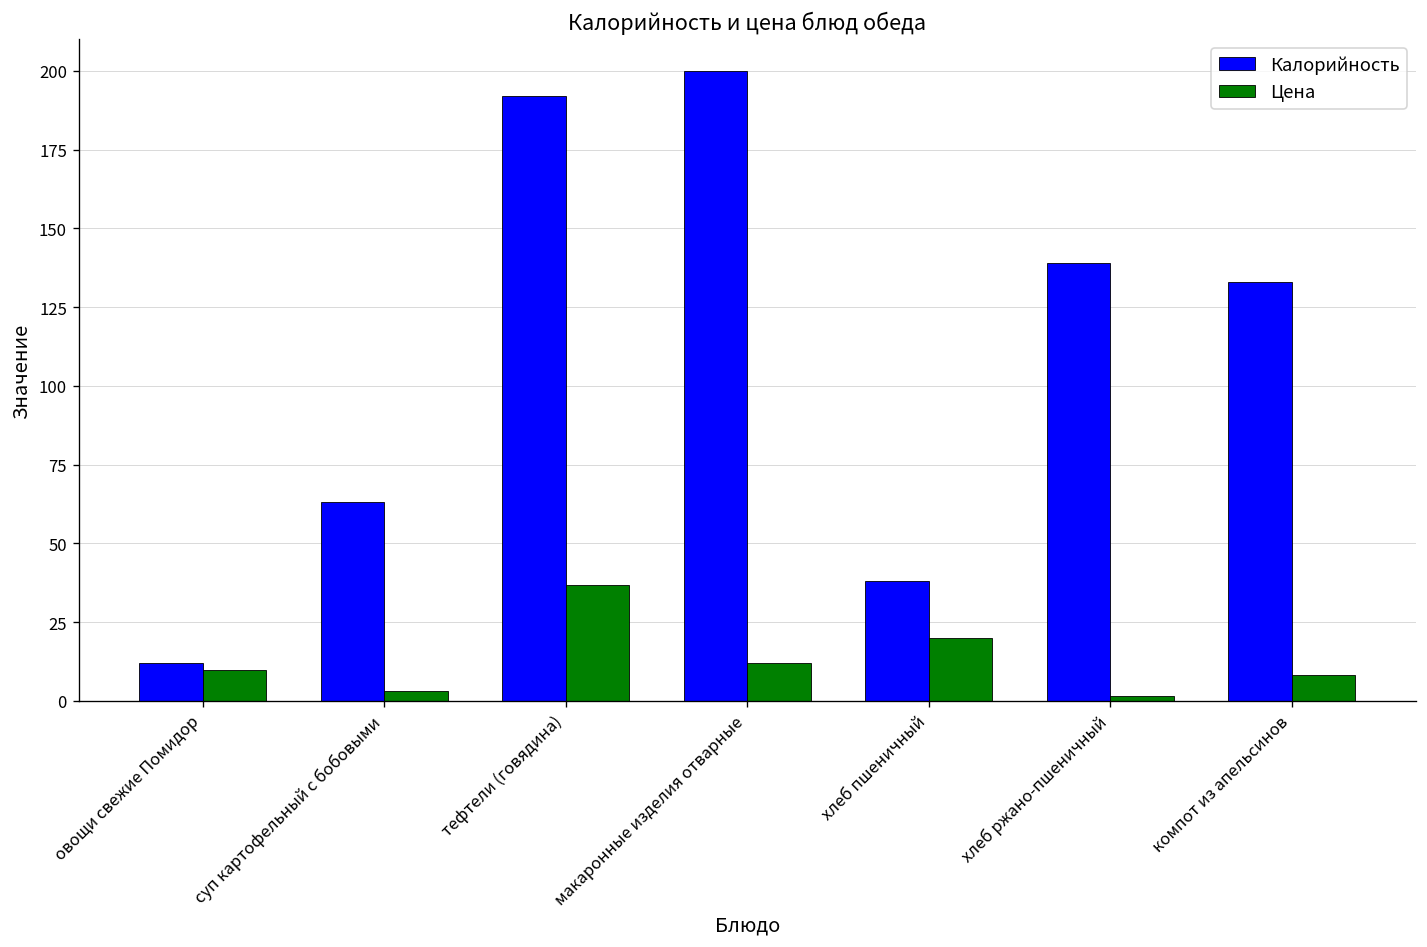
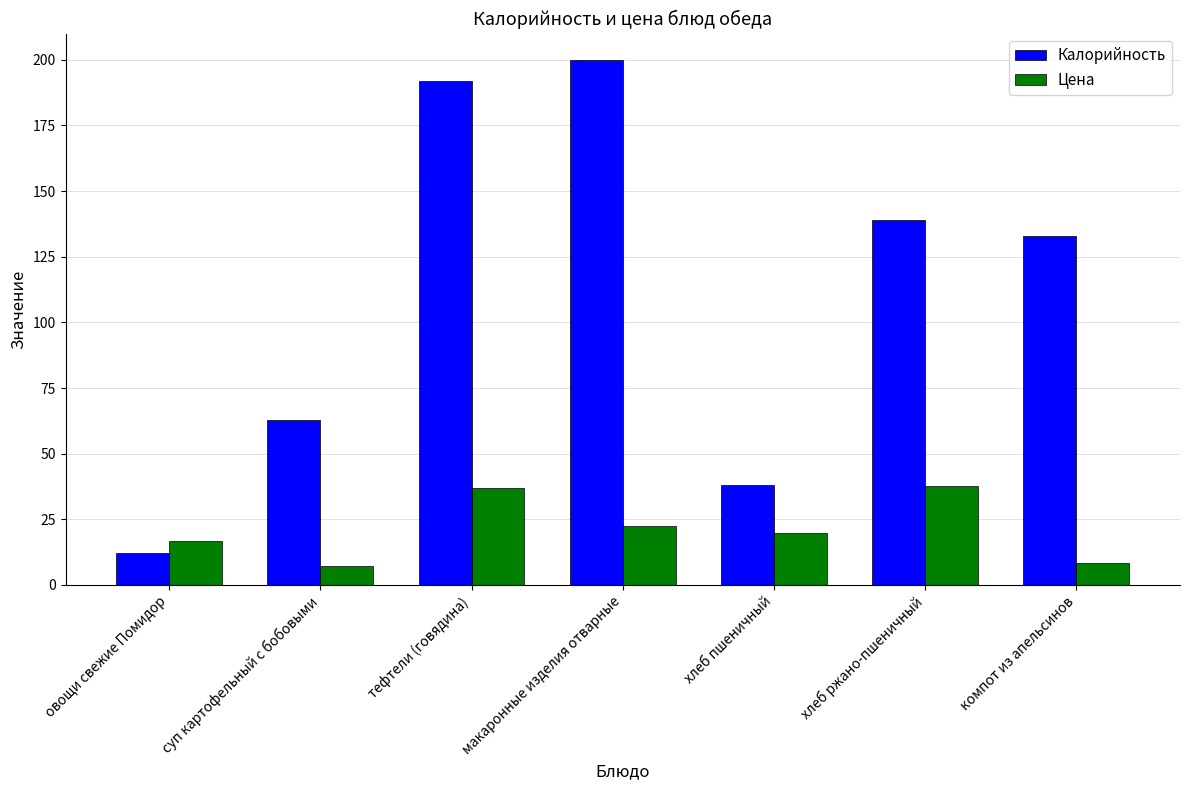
Цена, овощи свежие Помидор: 10 -> 17
Цена, суп картофельный с бобовыми: 3 -> 7
Цена, макаронные изделия отварные: 12 -> 23
Цена, хлеб ржано-пшеничный: 1 -> 38
